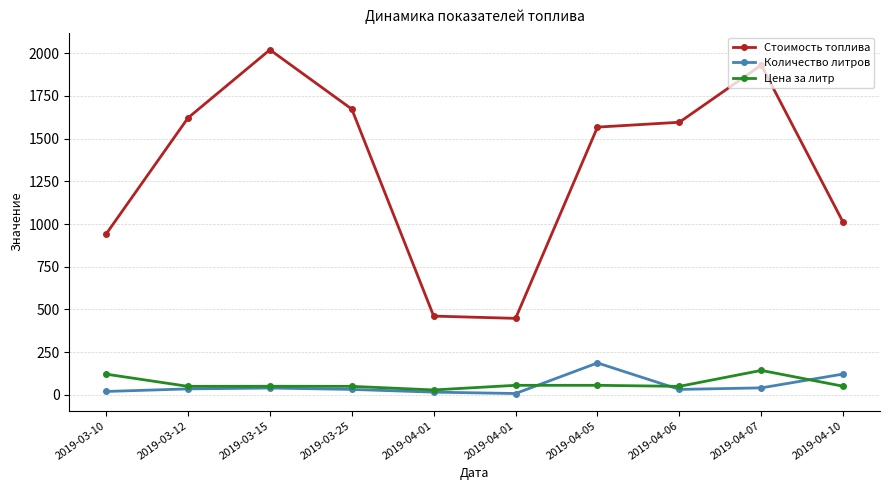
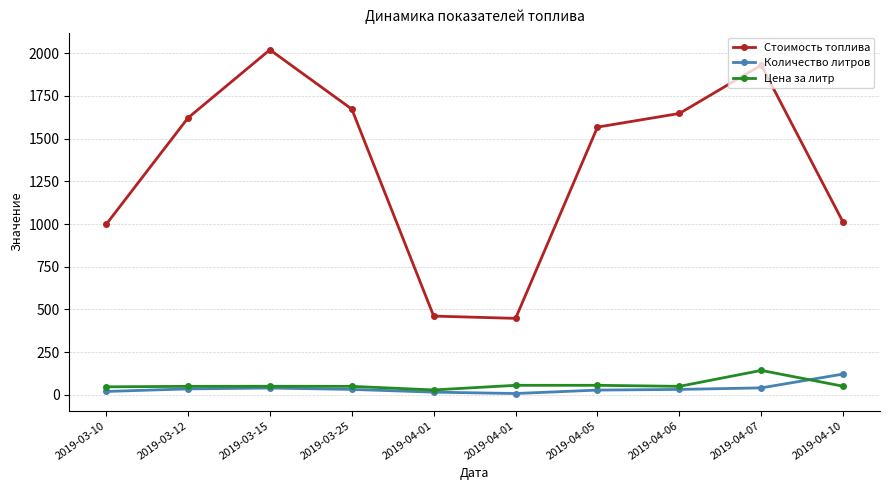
Стоимость топлива, 2019-03-10: 940 -> 1000
Цена за литр, 2019-03-10: 120 -> 50
Количество литров, 2019-04-05: 190 -> 30
Стоимость топлива, 2019-04-06: 1600 -> 1650
